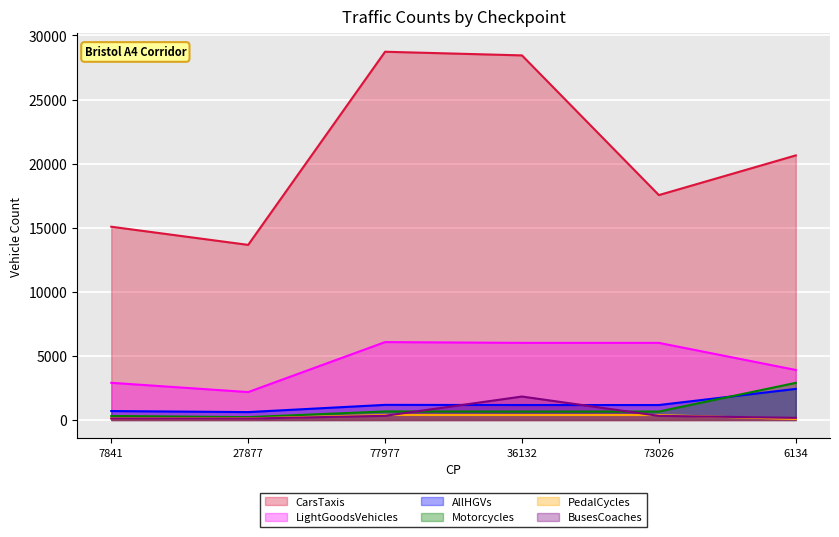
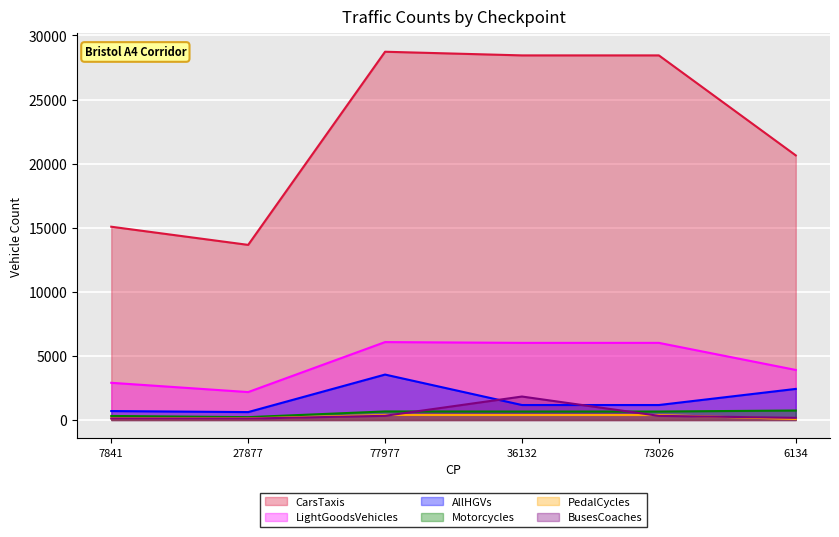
AllHGVs, 77977: 1200 -> 3500
CarsTaxis, 73026: 17500 -> 28400
Motorcycles, 6134: 2900 -> 700
